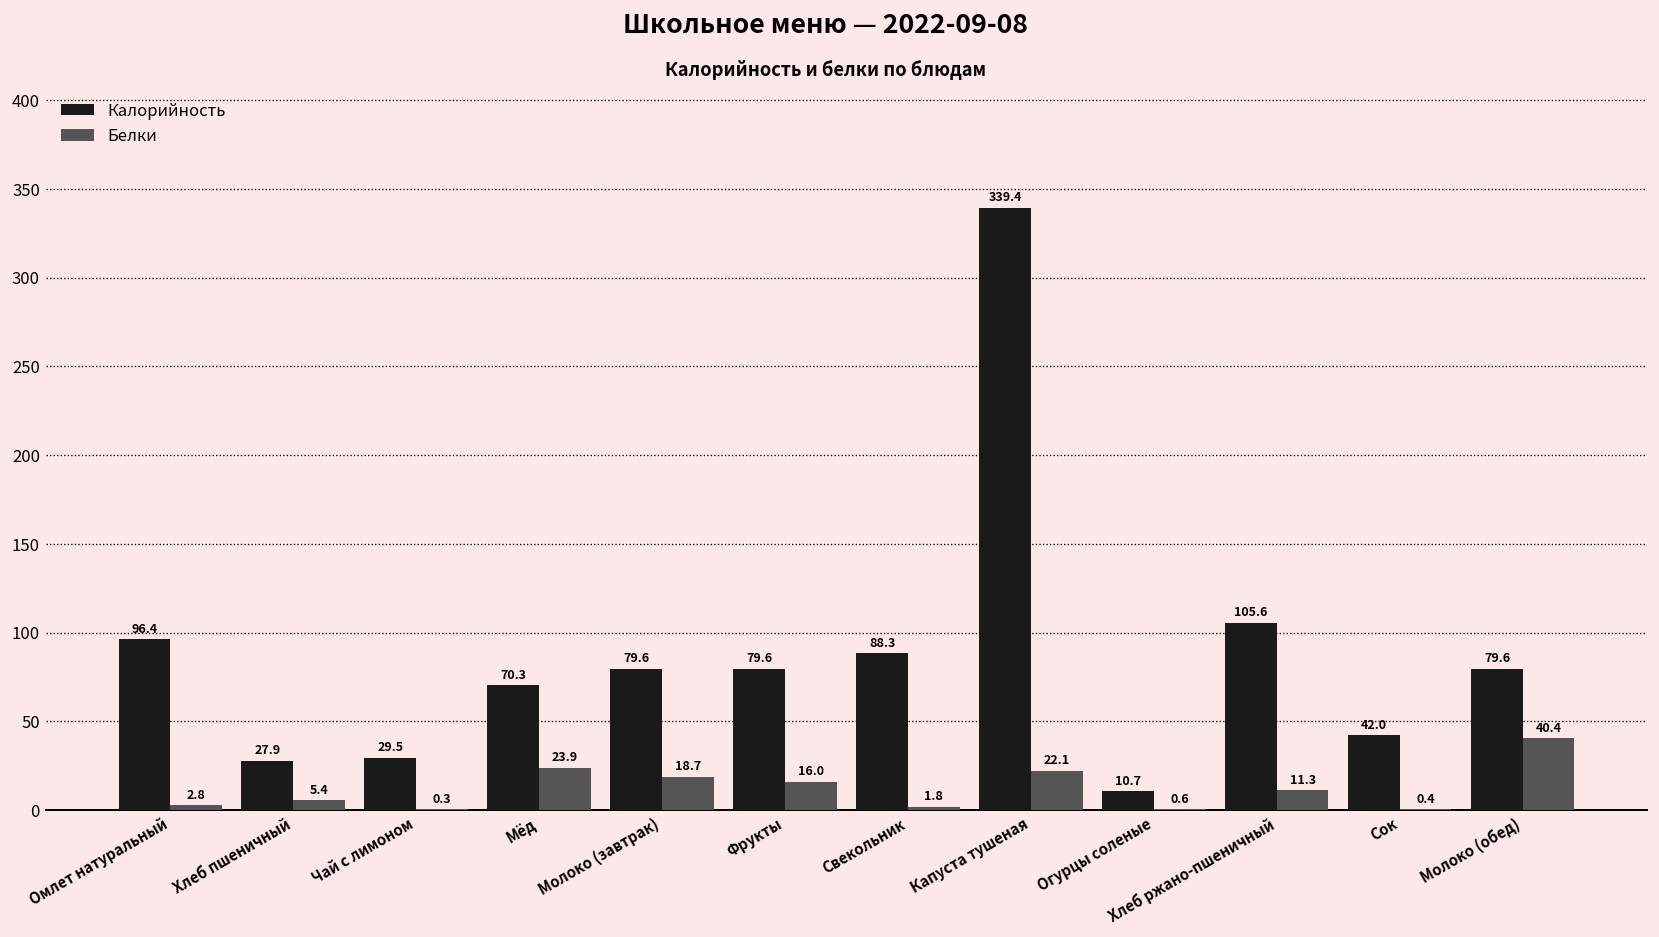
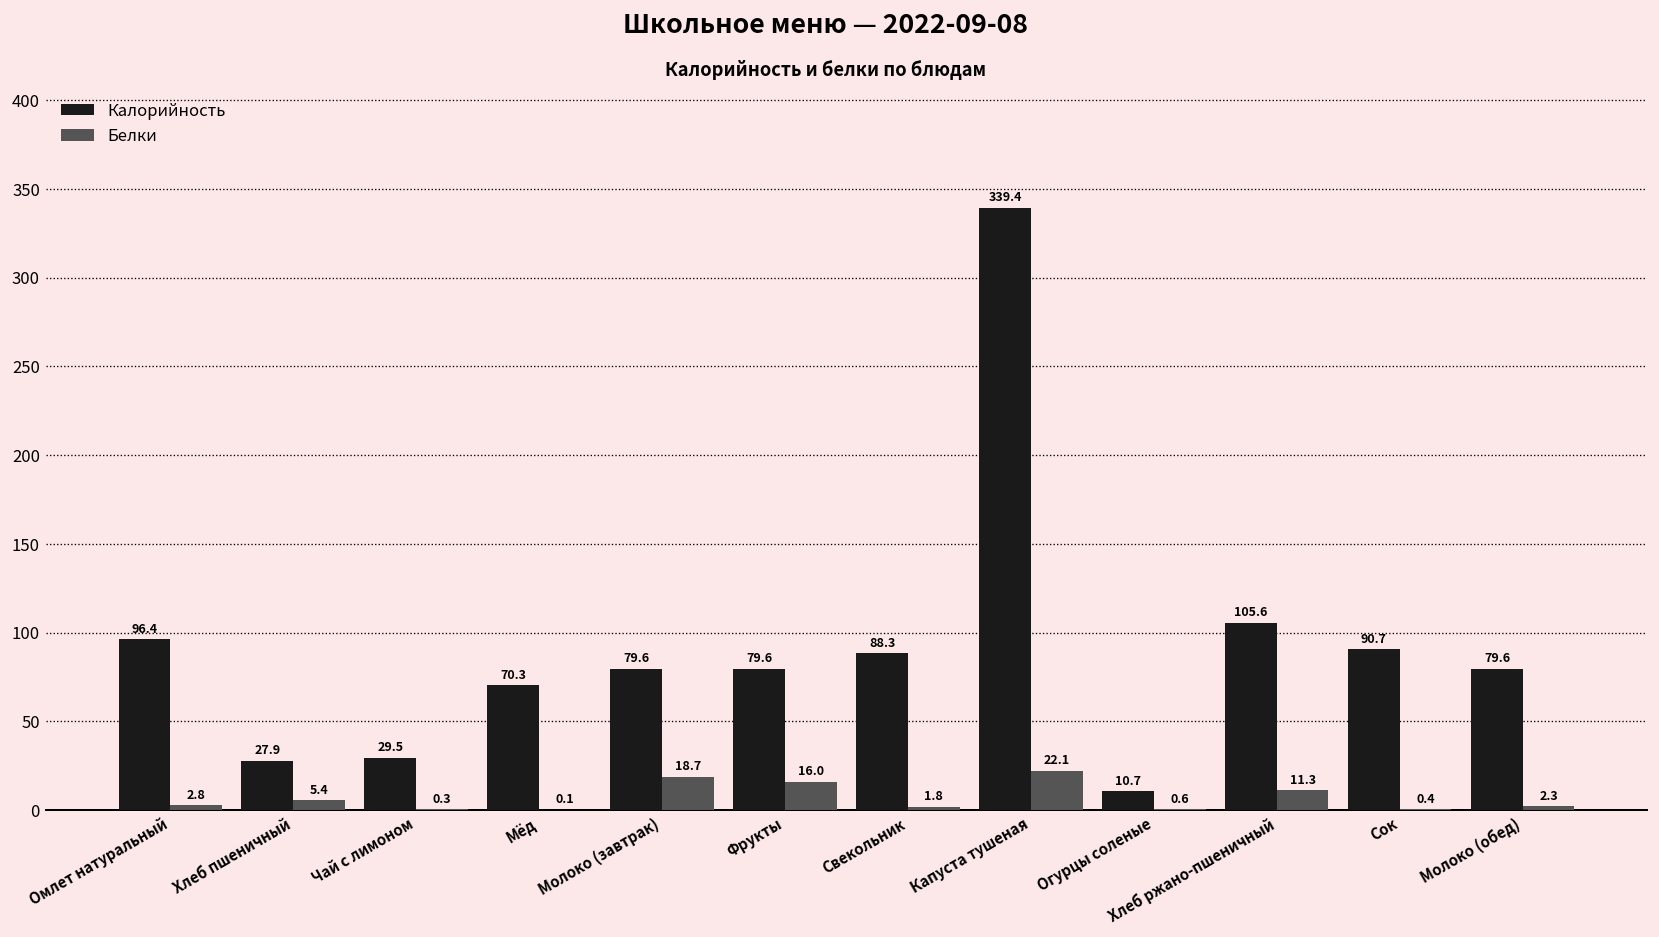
Белки, Мёд: 23.9 -> 0.1
Калорийность, Сок: 42.0 -> 90.7
Белки, Молоко (обед): 40.4 -> 2.3
